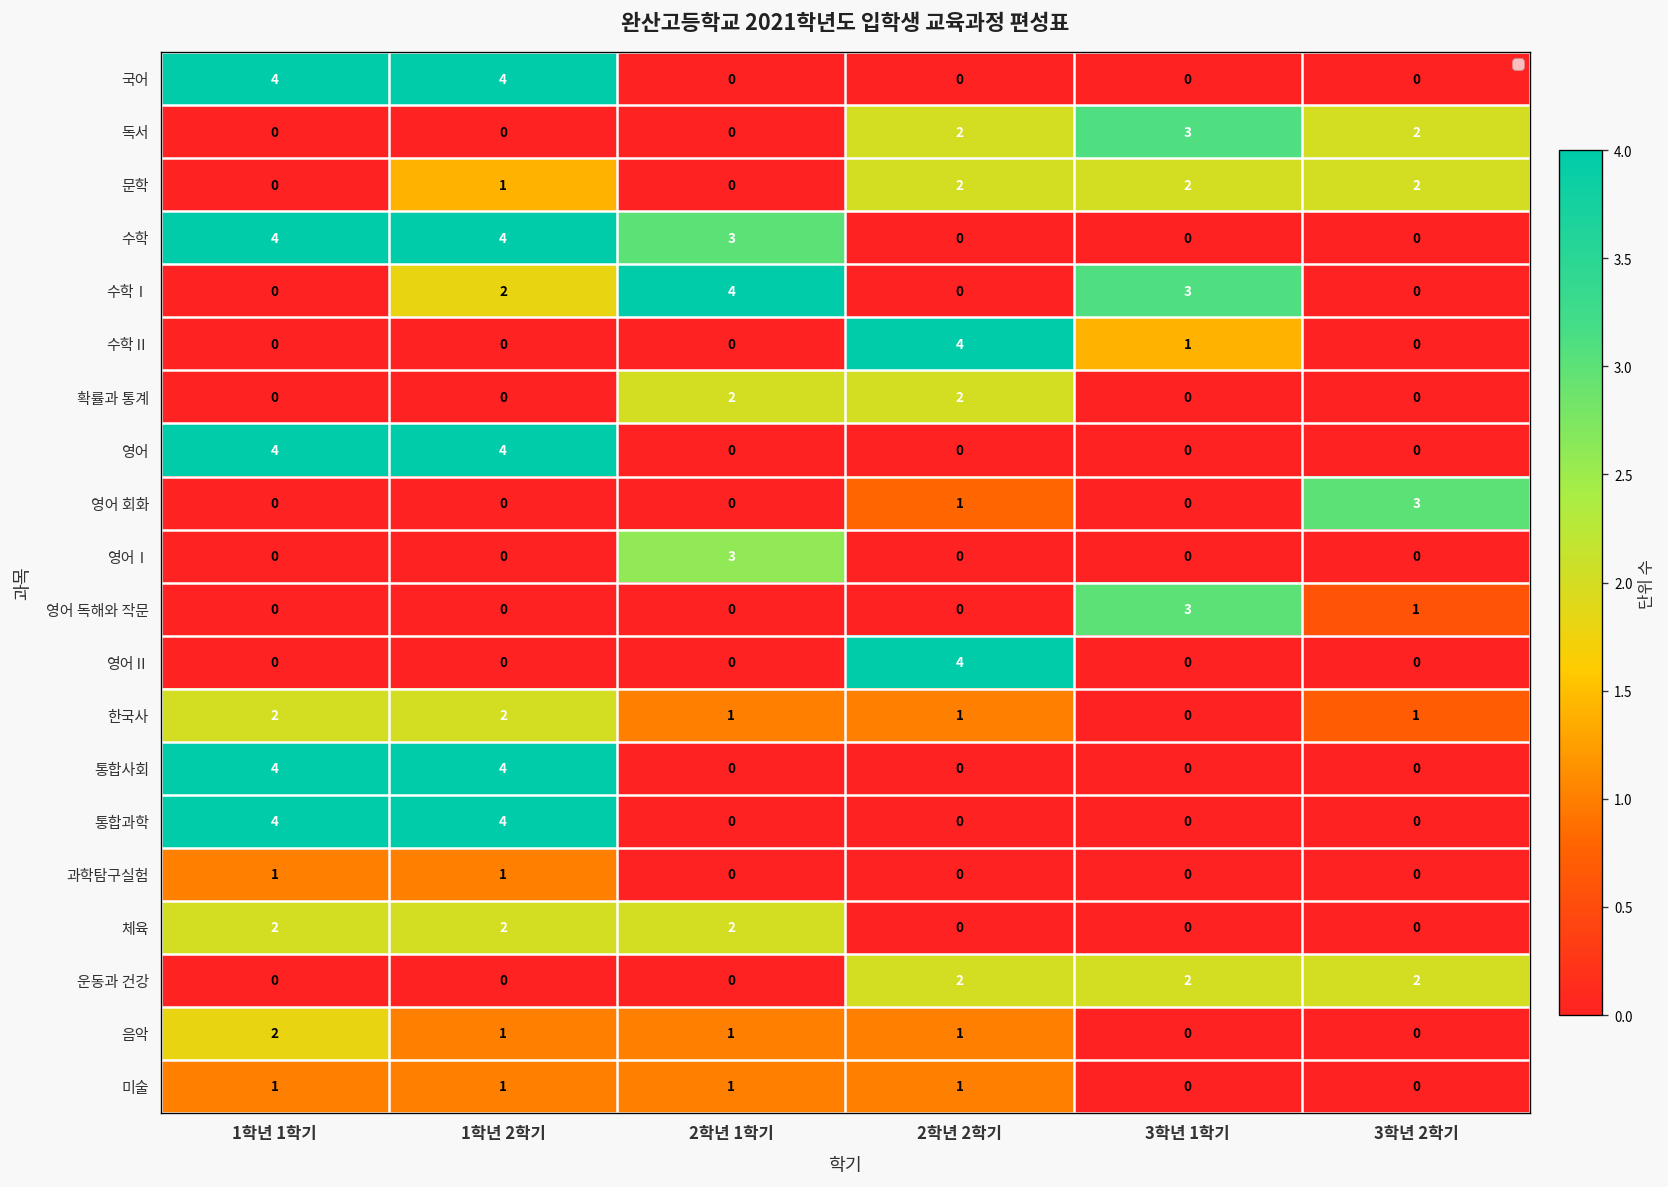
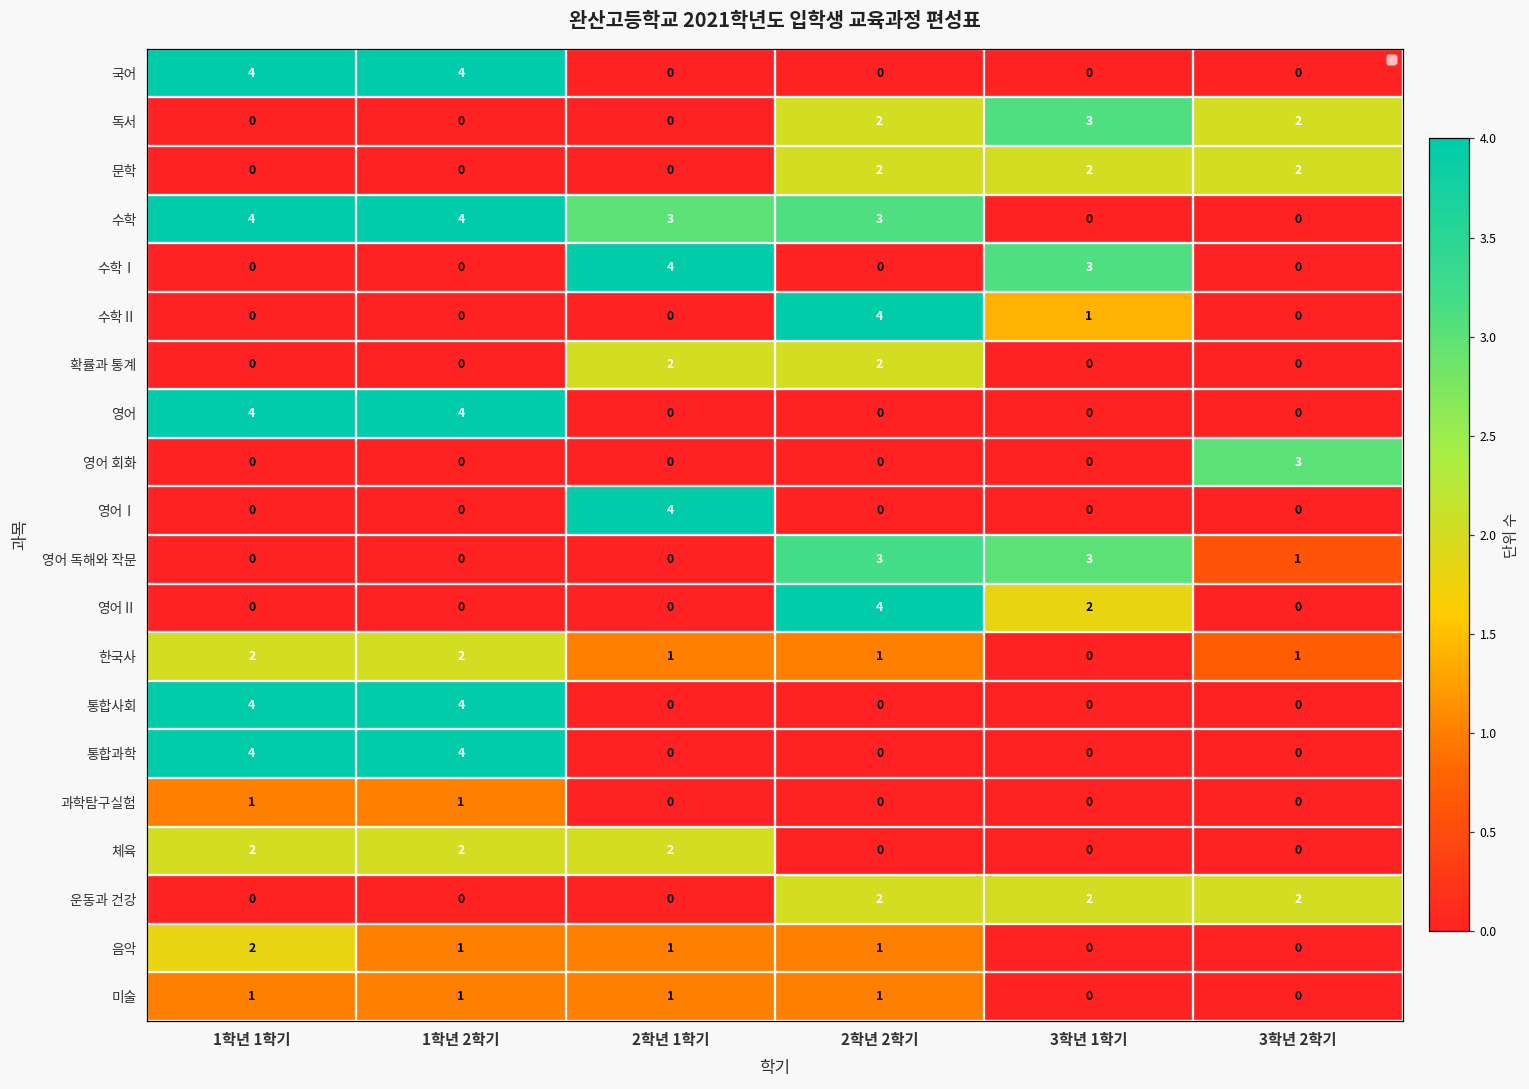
문학, 1학년 2학기: 1 -> 0
수학, 2학년 2학기: 0 -> 3
수학Ⅰ, 1학년 2학기: 2 -> 0
영어 회화, 2학년 2학기: 1 -> 0
영어Ⅰ, 2학년 1학기: 3 -> 4
영어 독해와 작문, 2학년 2학기: 0 -> 3
영어Ⅱ, 3학년 1학기: 0 -> 2
